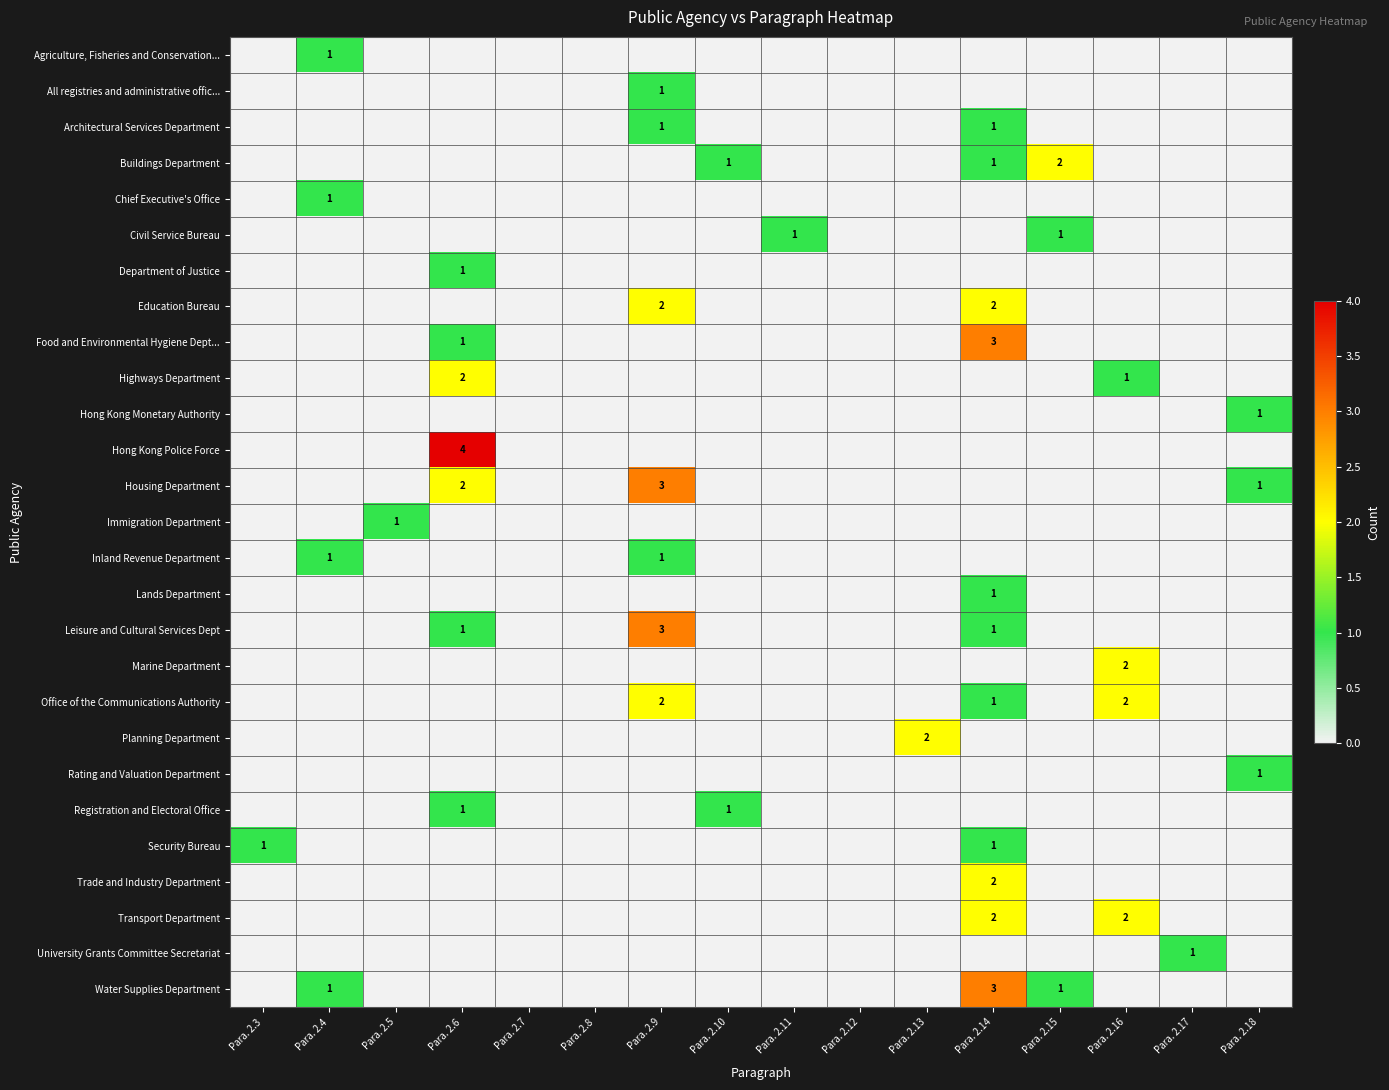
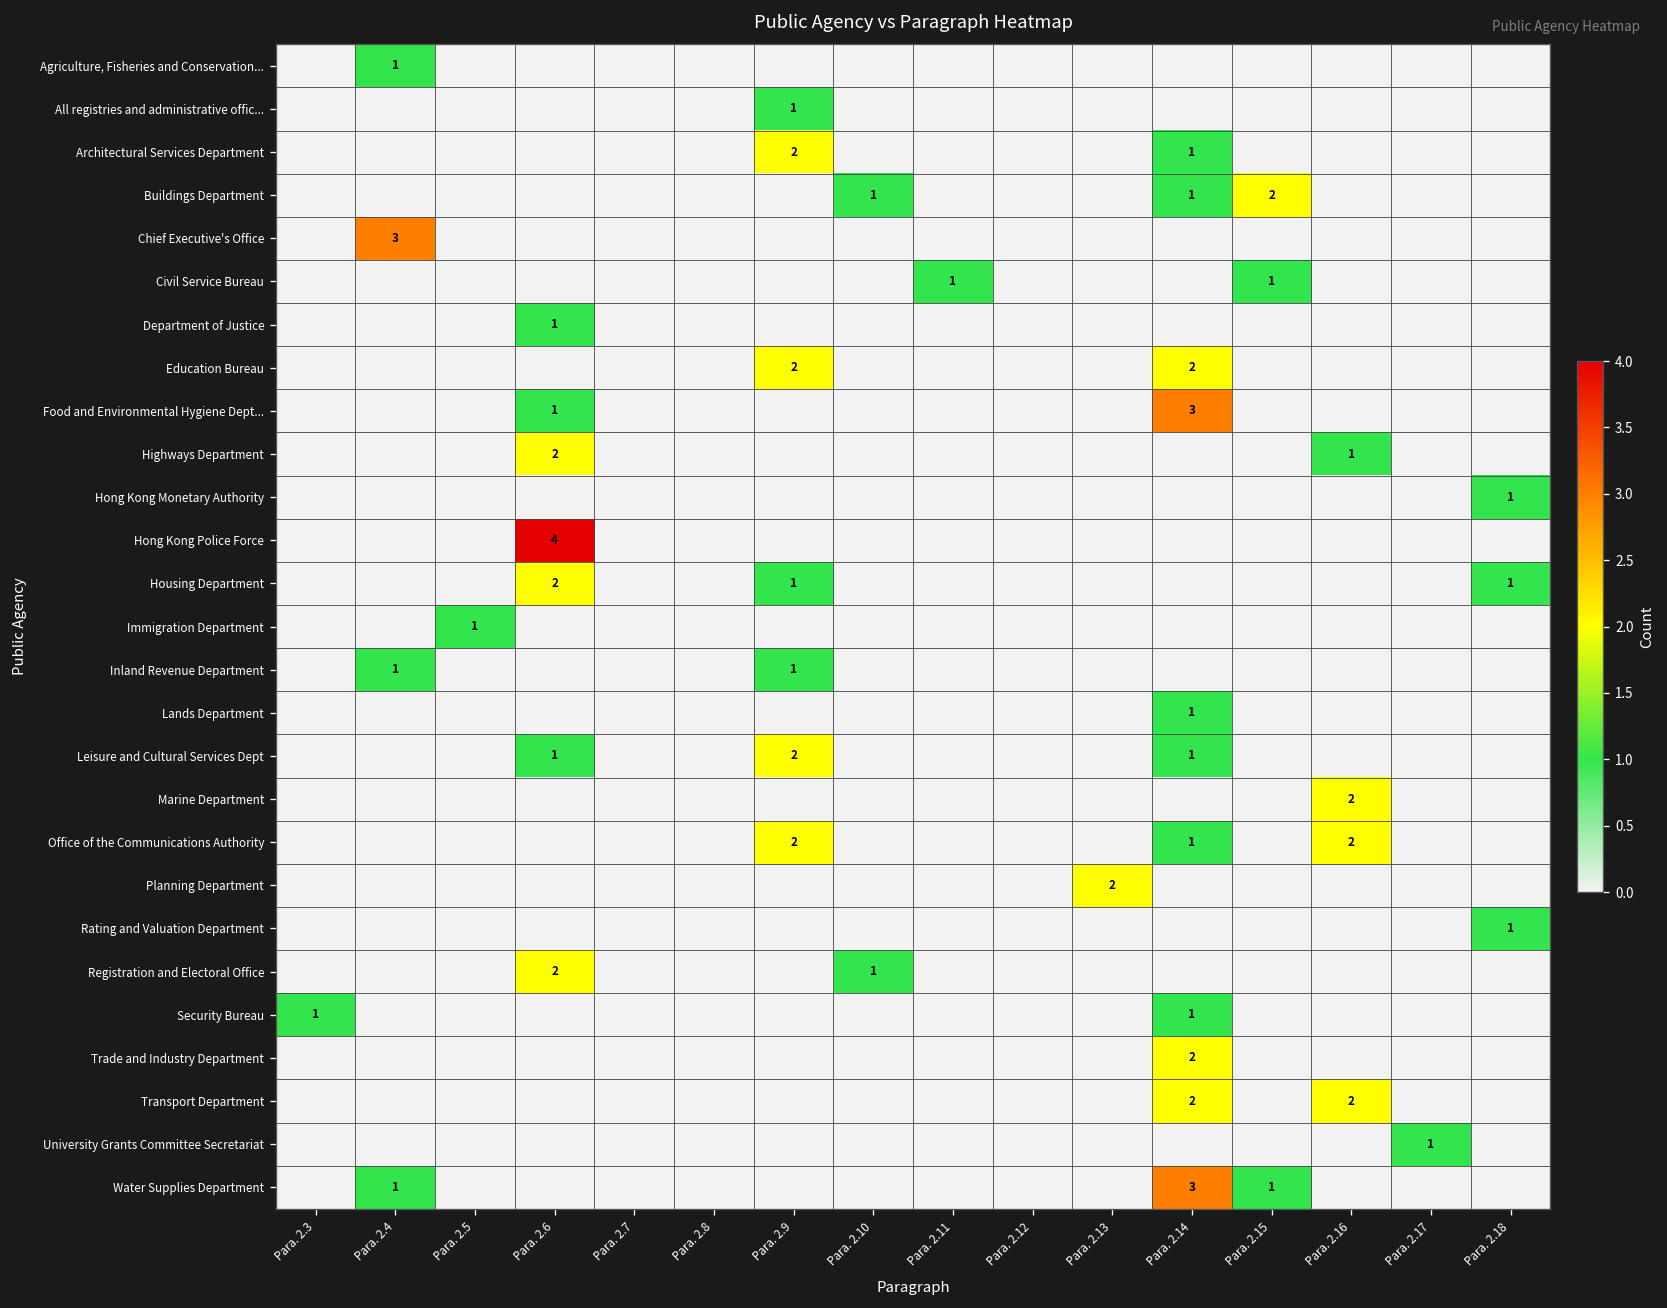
Architectural Services Department, Para. 2.9: 1 -> 2
Chief Executive's Office, Para. 2.4: 1 -> 3
Housing Department, Para. 2.9: 3 -> 1
Leisure and Cultural Services Dept, Para. 2.9: 3 -> 2
Registration and Electoral Office, Para. 2.6: 1 -> 2
